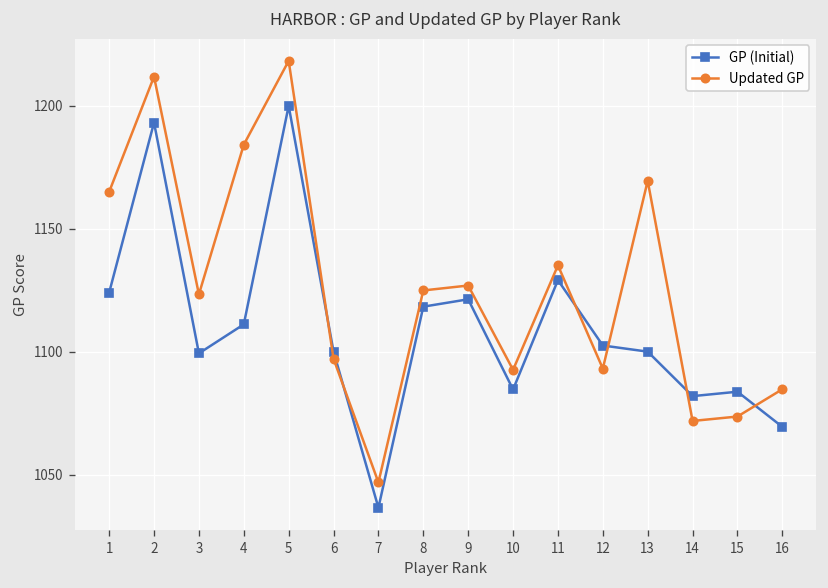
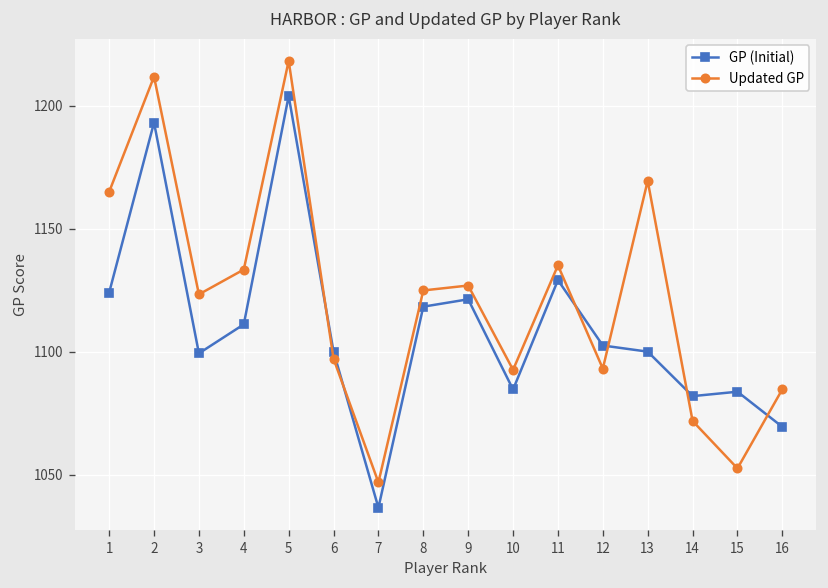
Updated GP, 4: 1184 -> 1133
GP (Initial), 5: 1200 -> 1204
Updated GP, 15: 1074 -> 1053
